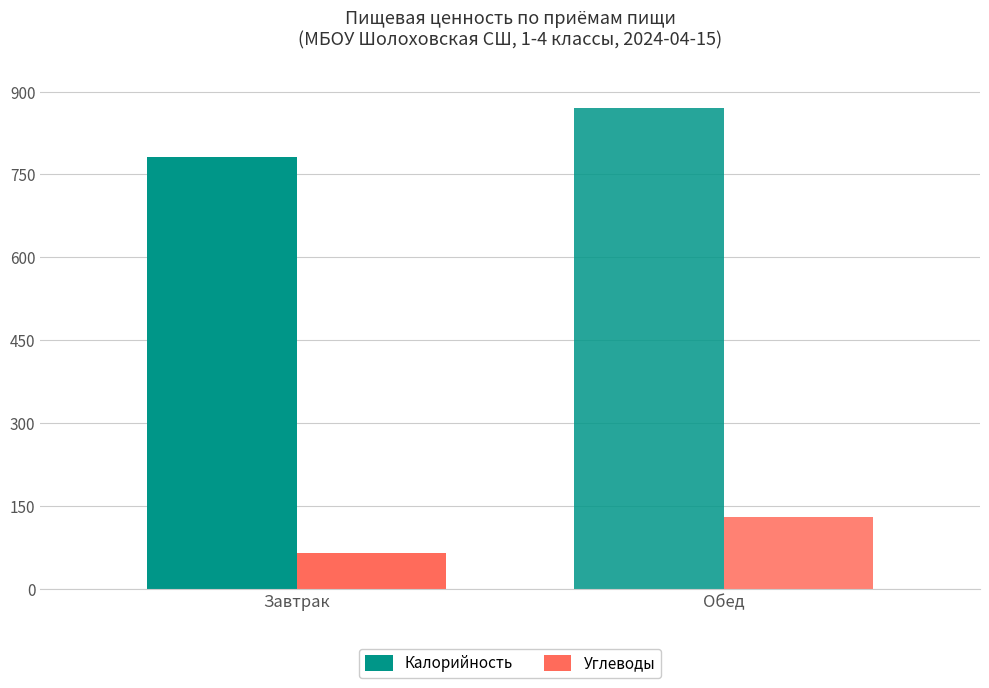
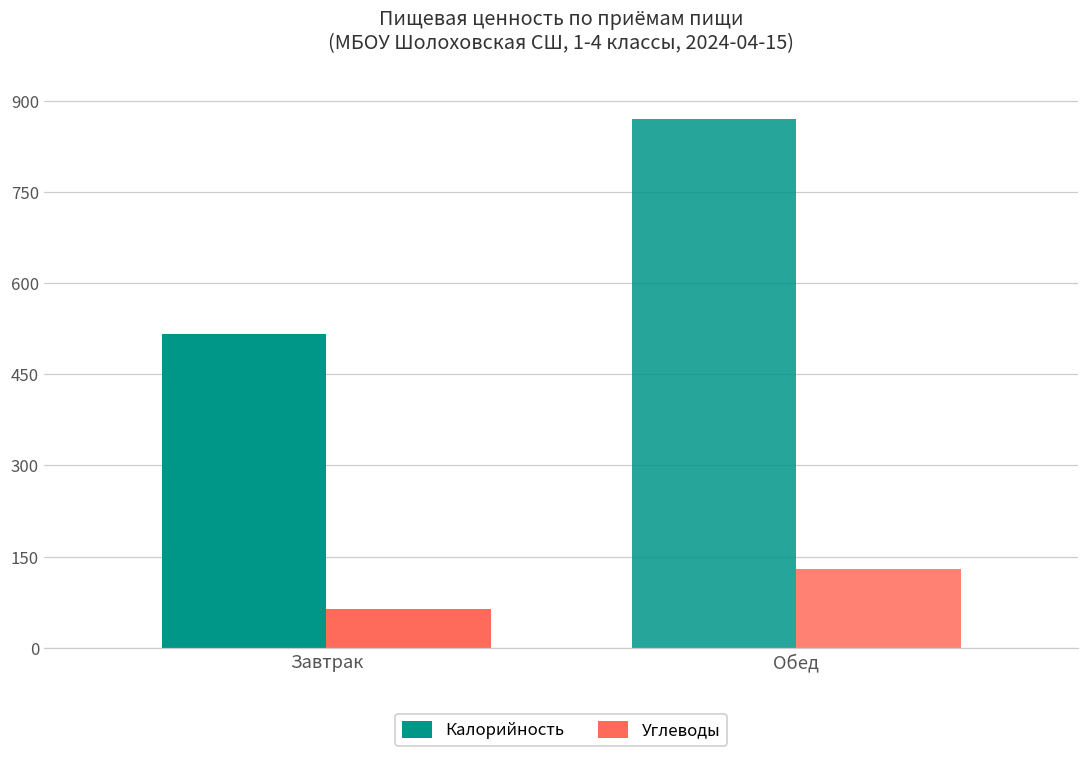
Калорийность, Завтрак: 780 -> 520
